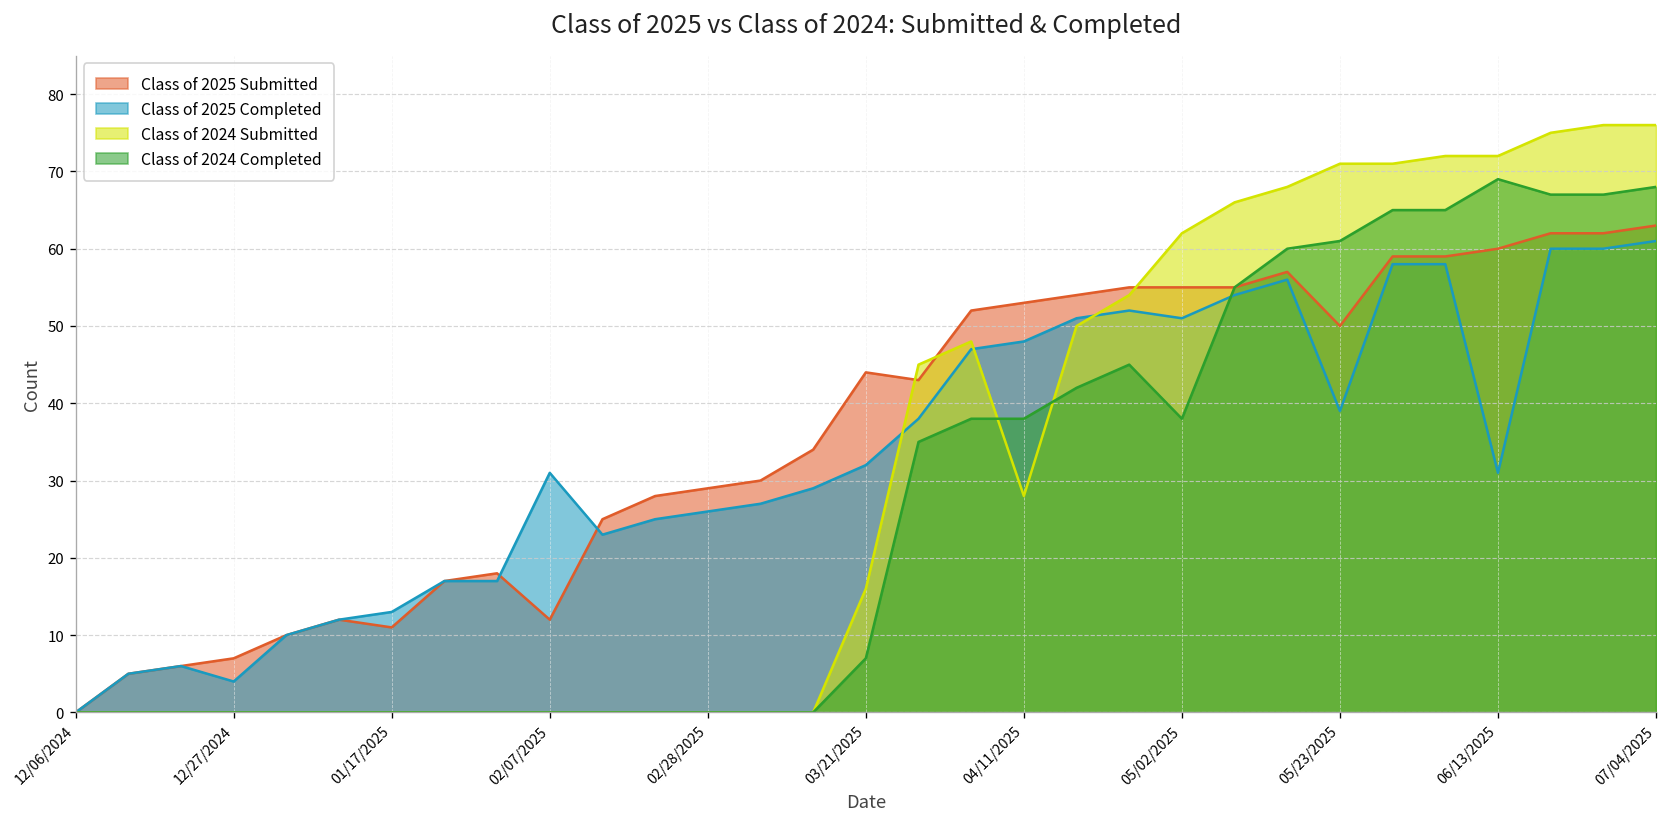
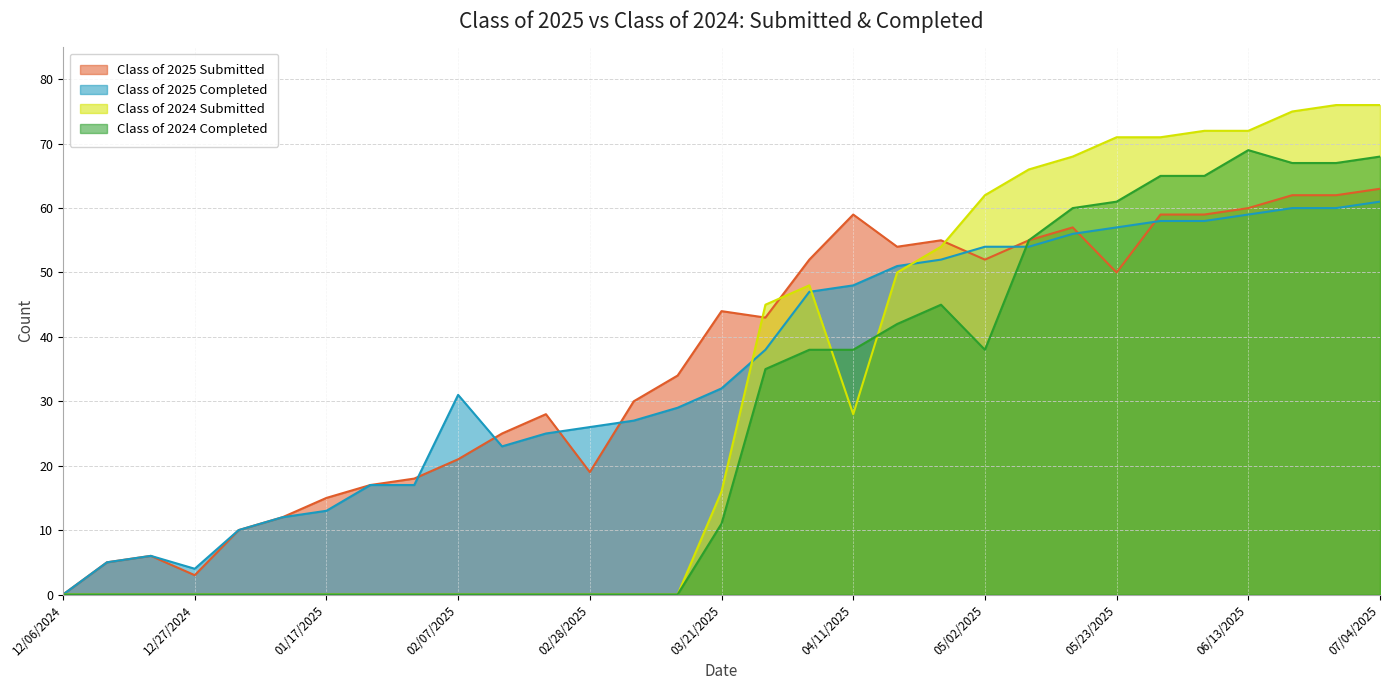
Class of 2025 Submitted, 12/27/2024: 7 -> 3
Class of 2025 Submitted, 01/17/2025: 11 -> 15
Class of 2025 Submitted, 02/07/2025: 12 -> 21
Class of 2025 Submitted, 02/28/2025: 29 -> 19
Class of 2024 Completed, 03/21/2025: 7 -> 11
Class of 2025 Submitted, 04/11/2025: 53 -> 59
Class of 2025 Submitted, 05/02/2025: 55 -> 52
Class of 2025 Completed, 05/02/2025: 51 -> 54
Class of 2025 Completed, 05/23/2025: 39 -> 57
Class of 2025 Completed, 06/13/2025: 31 -> 59
